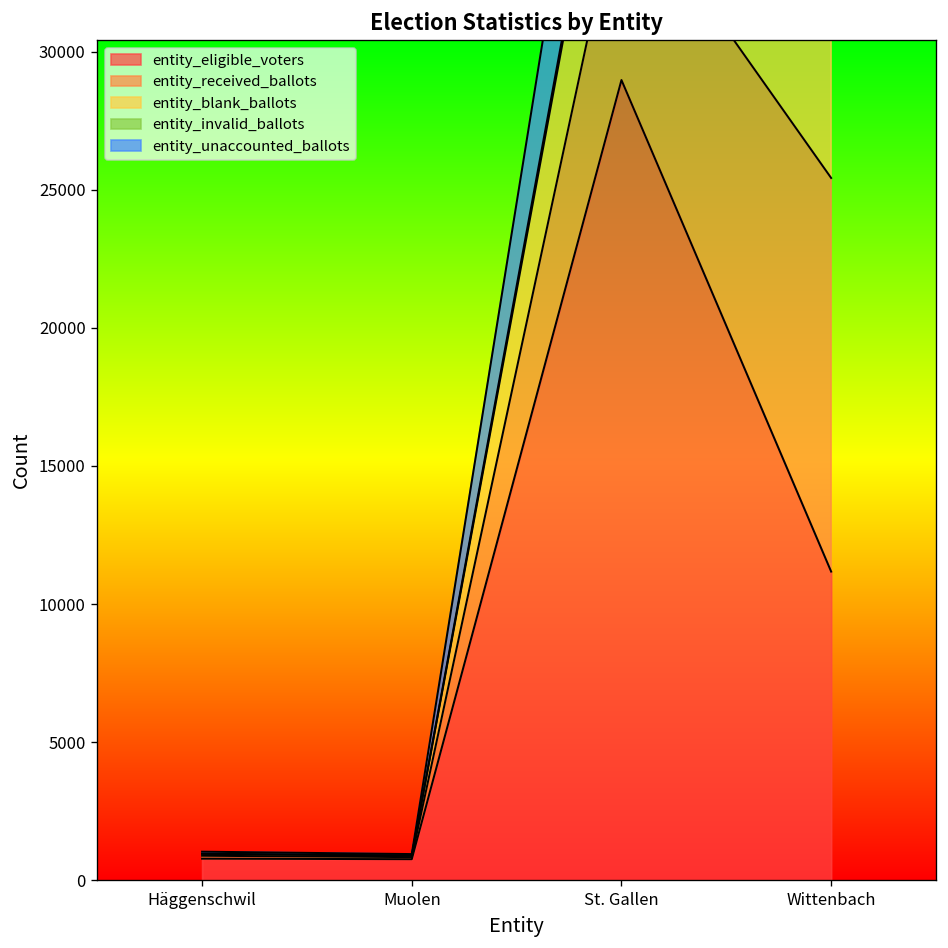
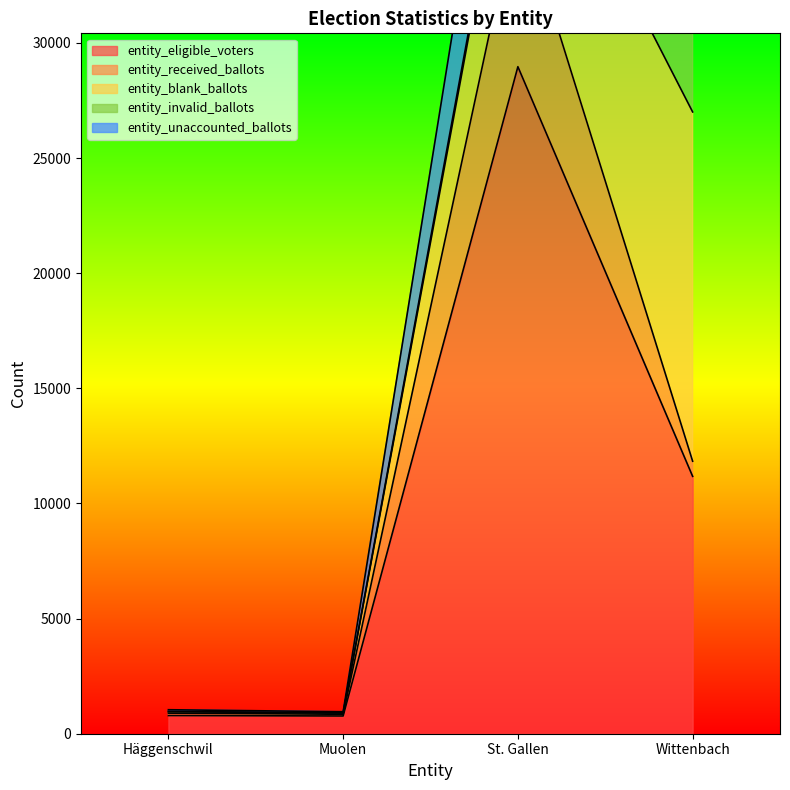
entity_received_ballots, Wittenbach: 14200 -> 700
